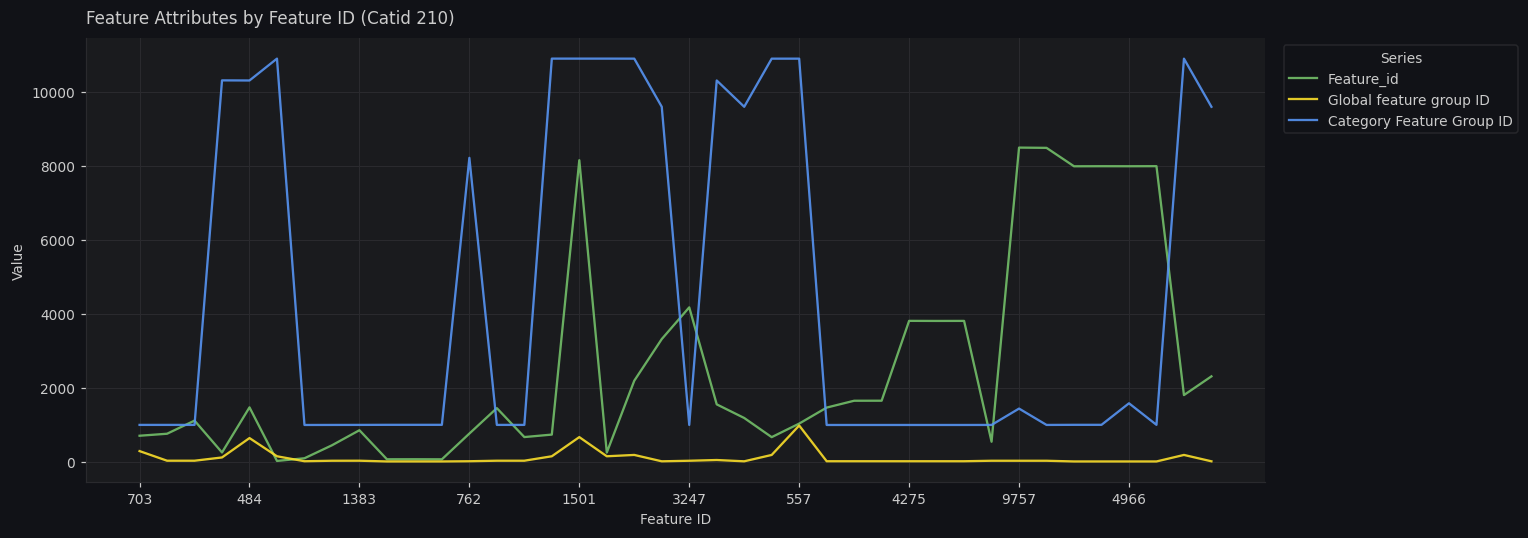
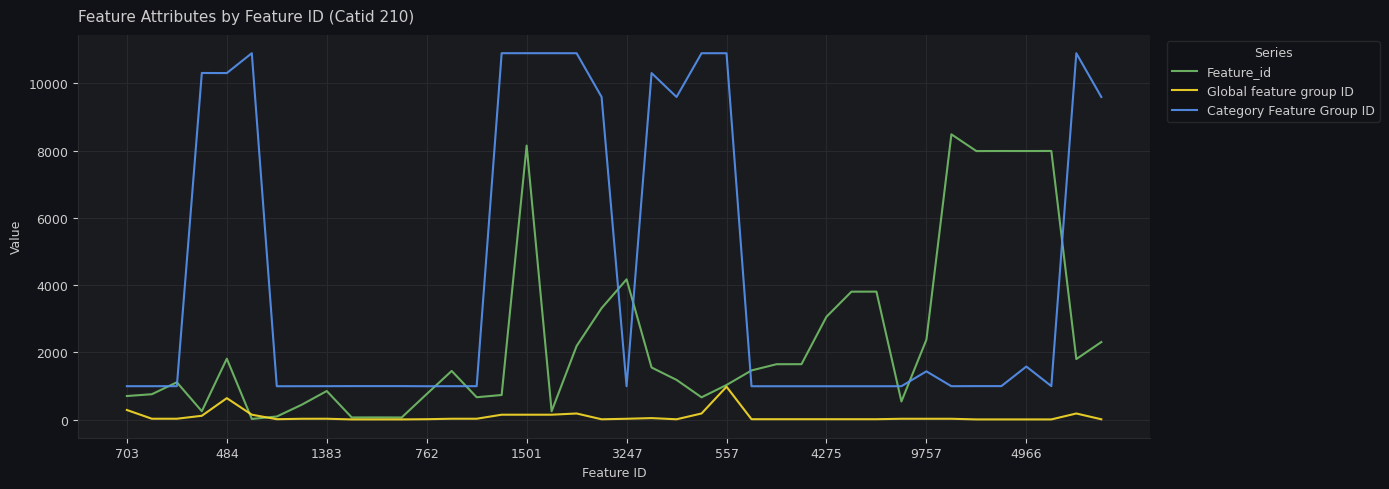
Feature_id, 484: 1500 -> 1800
Category Feature Group ID, 762: 8200 -> 1000
Global feature group ID, 1501: 700 -> 100
Feature_id, 4275: 3800 -> 3100
Feature_id, 9757: 8500 -> 2400
